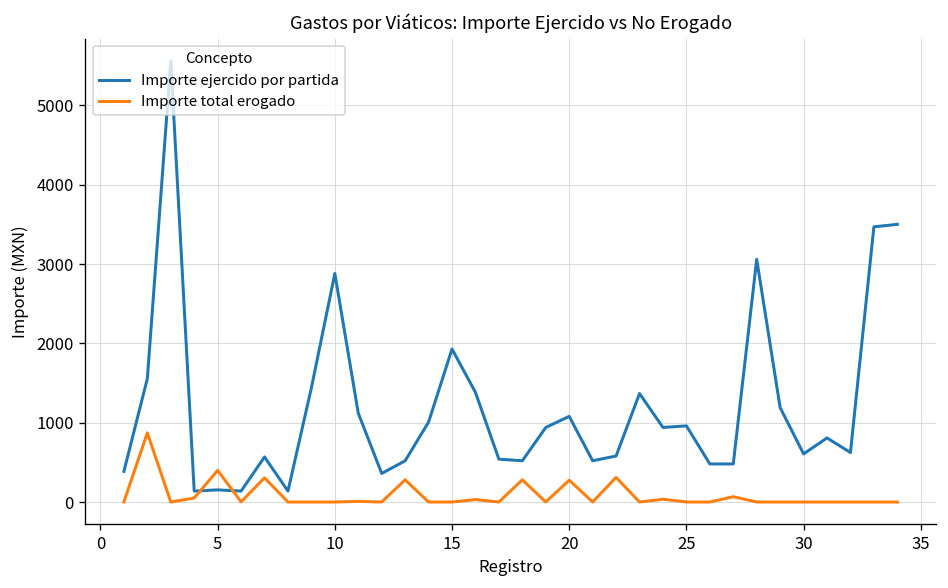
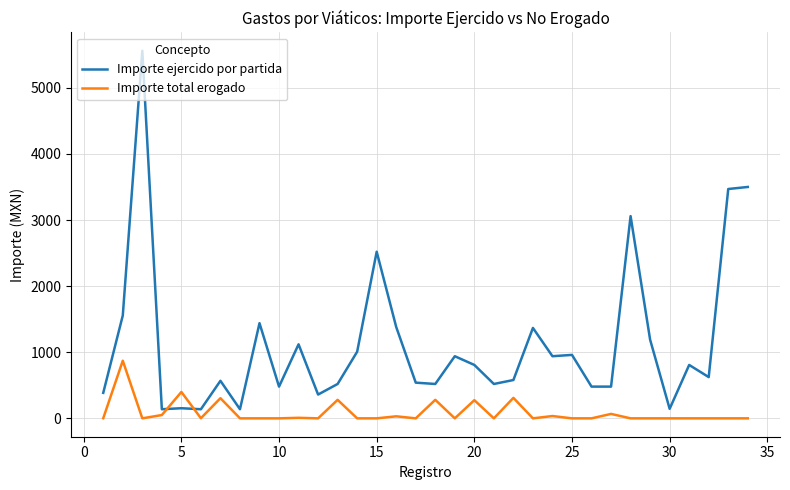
Importe ejercido por partida, 10: 2900 -> 500
Importe ejercido por partida, 15: 1900 -> 2500
Importe ejercido por partida, 20: 1100 -> 800
Importe ejercido por partida, 30: 600 -> 100
